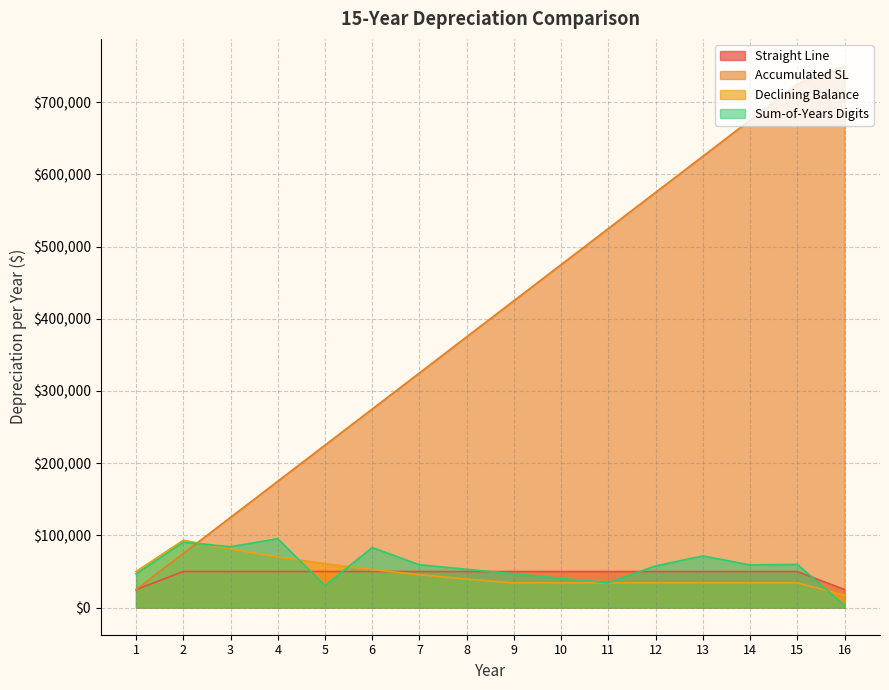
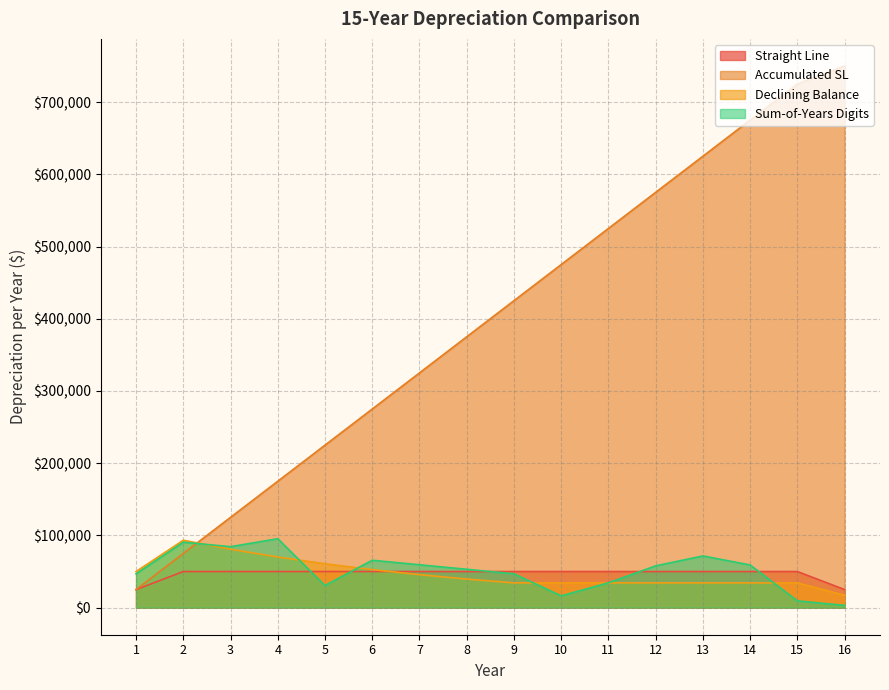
Sum-of-Years Digits, 6: $80,000 -> $70,000
Sum-of-Years Digits, 10: $40,000 -> $20,000
Sum-of-Years Digits, 15: $60,000 -> $10,000
